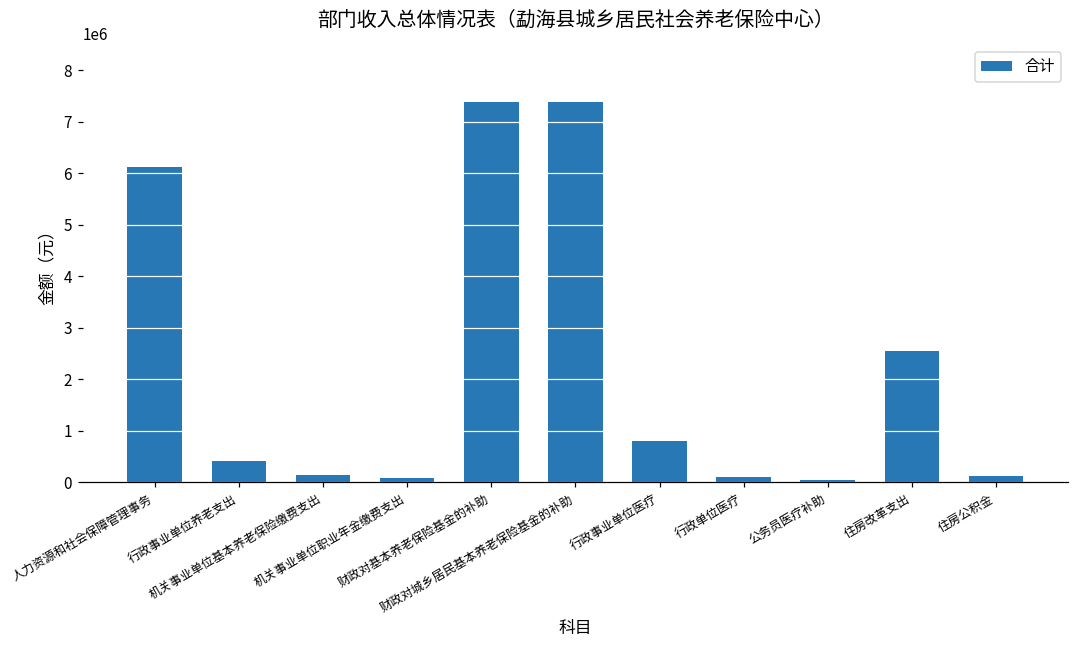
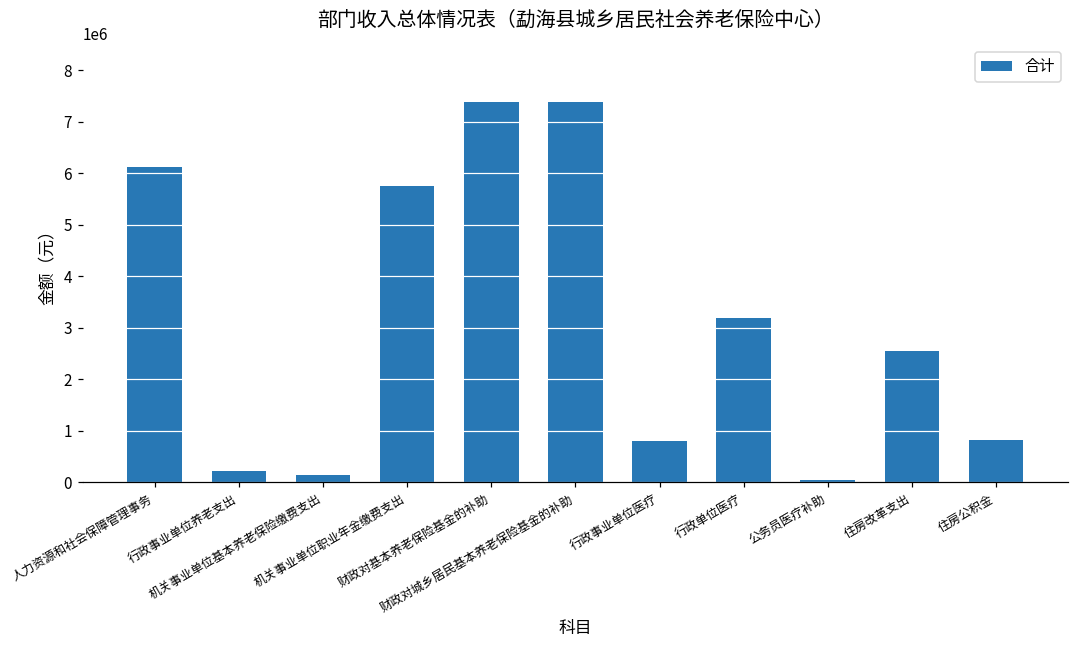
行政事业单位养老支出: 400000 -> 200000
机关事业单位职业年金缴费支出: 100000 -> 5800000
行政单位医疗: 100000 -> 3200000
住房公积金: 100000 -> 800000
